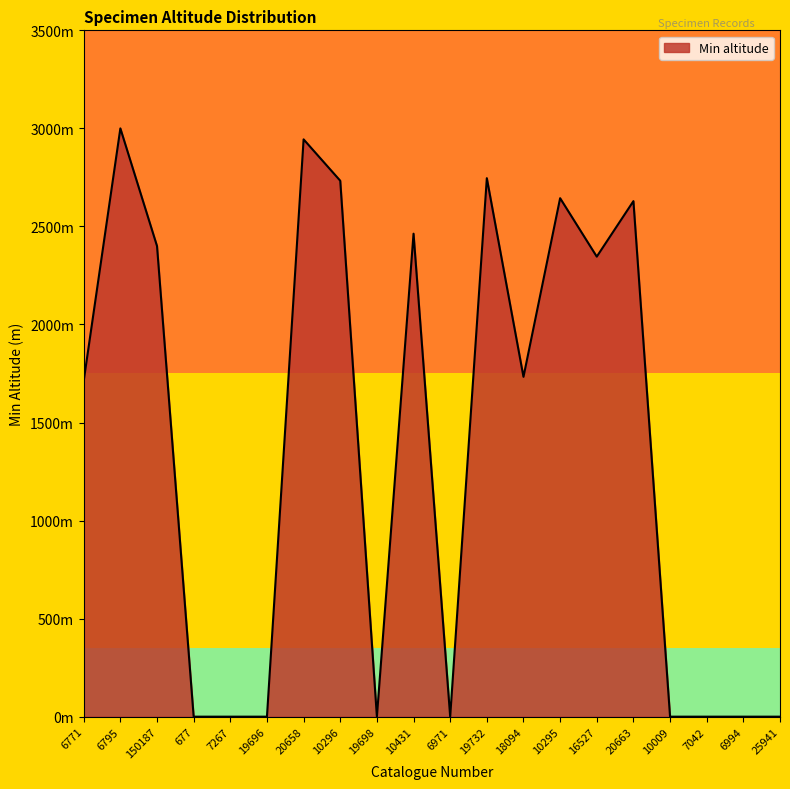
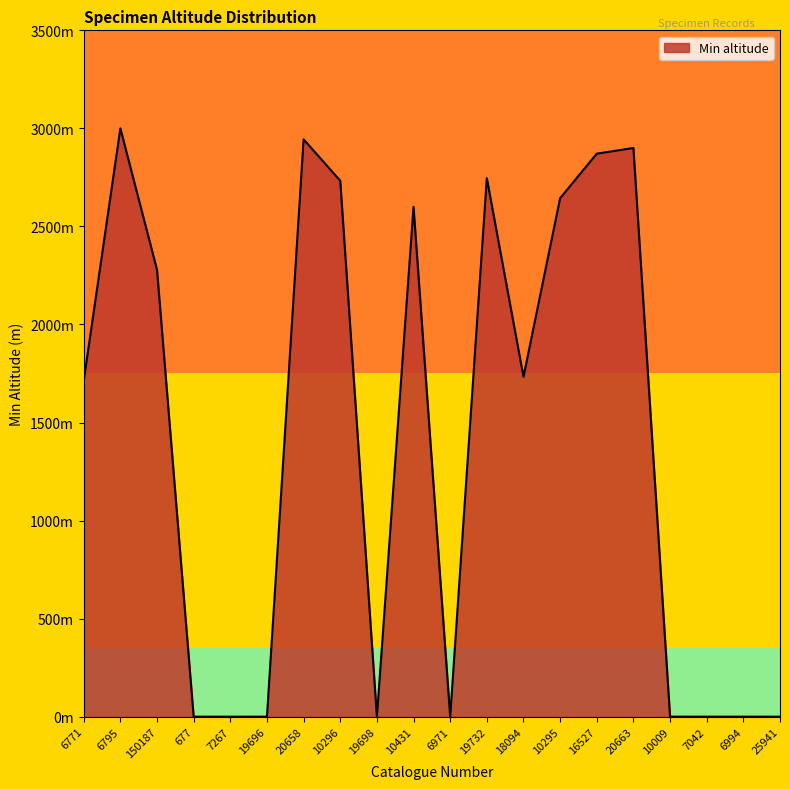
150187: 2400m -> 2280m
10431: 2460m -> 2600m
16527: 2350m -> 2870m
20663: 2630m -> 2900m
